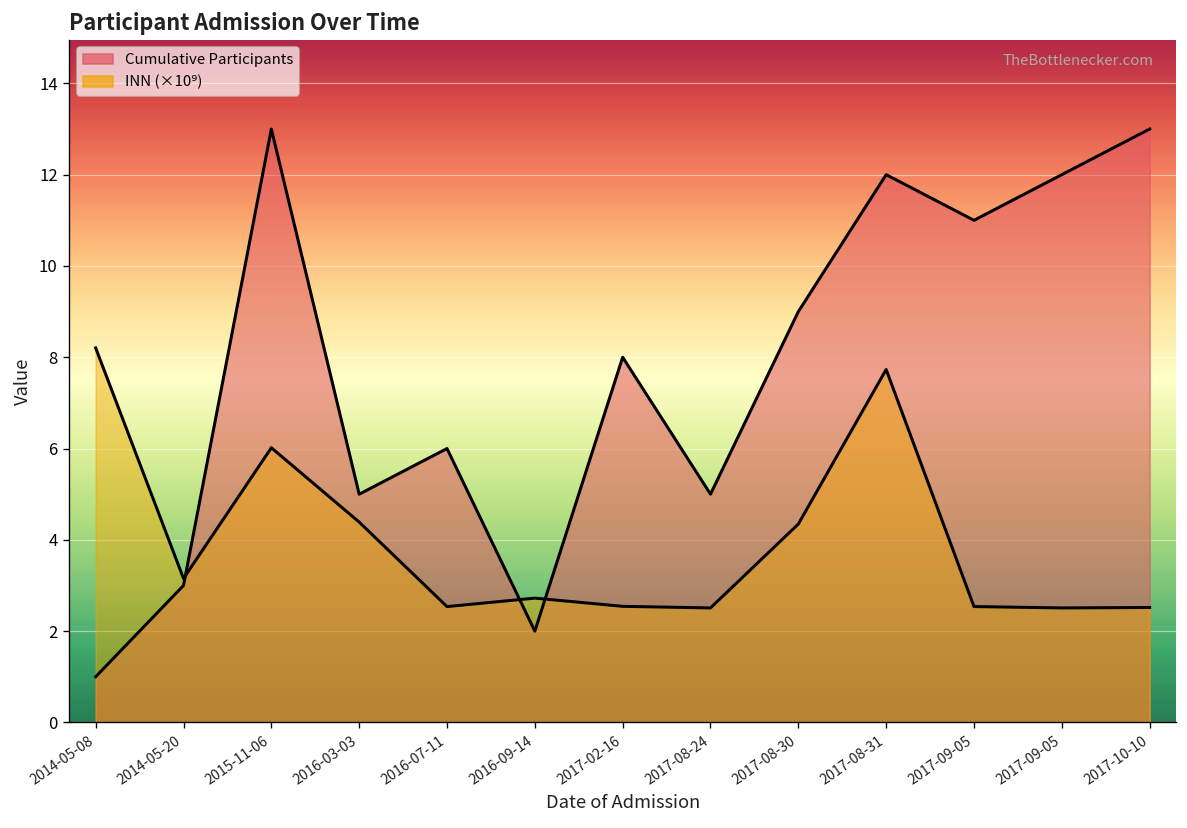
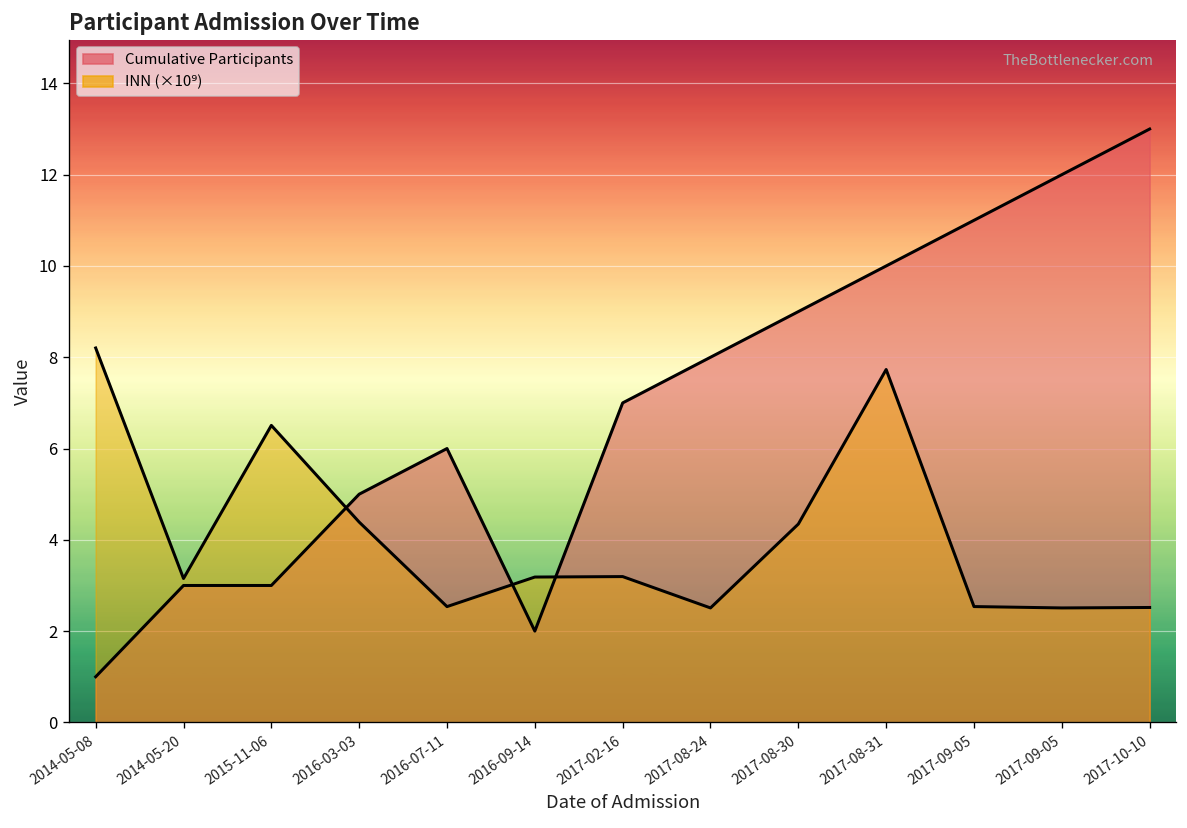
Cumulative Participants, 2015-11-06: 13 -> 3
INN (×10⁹), 2015-11-06: 6.0 -> 6.5
INN (×10⁹), 2016-09-14: 2.7 -> 3.2
Cumulative Participants, 2017-02-16: 8 -> 7
INN (×10⁹), 2017-02-16: 2.5 -> 3.2
Cumulative Participants, 2017-08-24: 5 -> 8
Cumulative Participants, 2017-08-31: 12 -> 10
